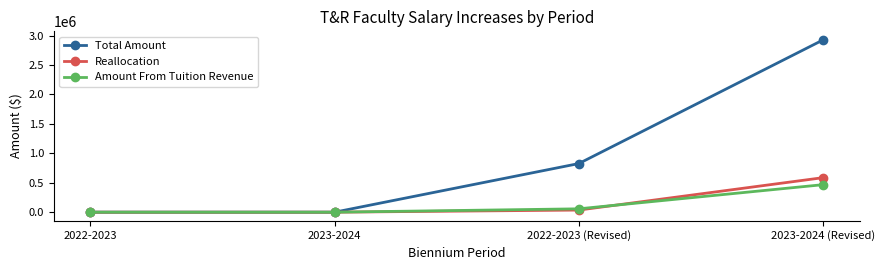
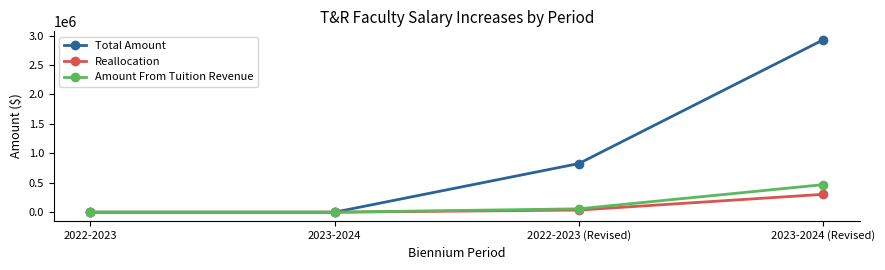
Reallocation, 2023-2024 (Revised): 600000 -> 300000
